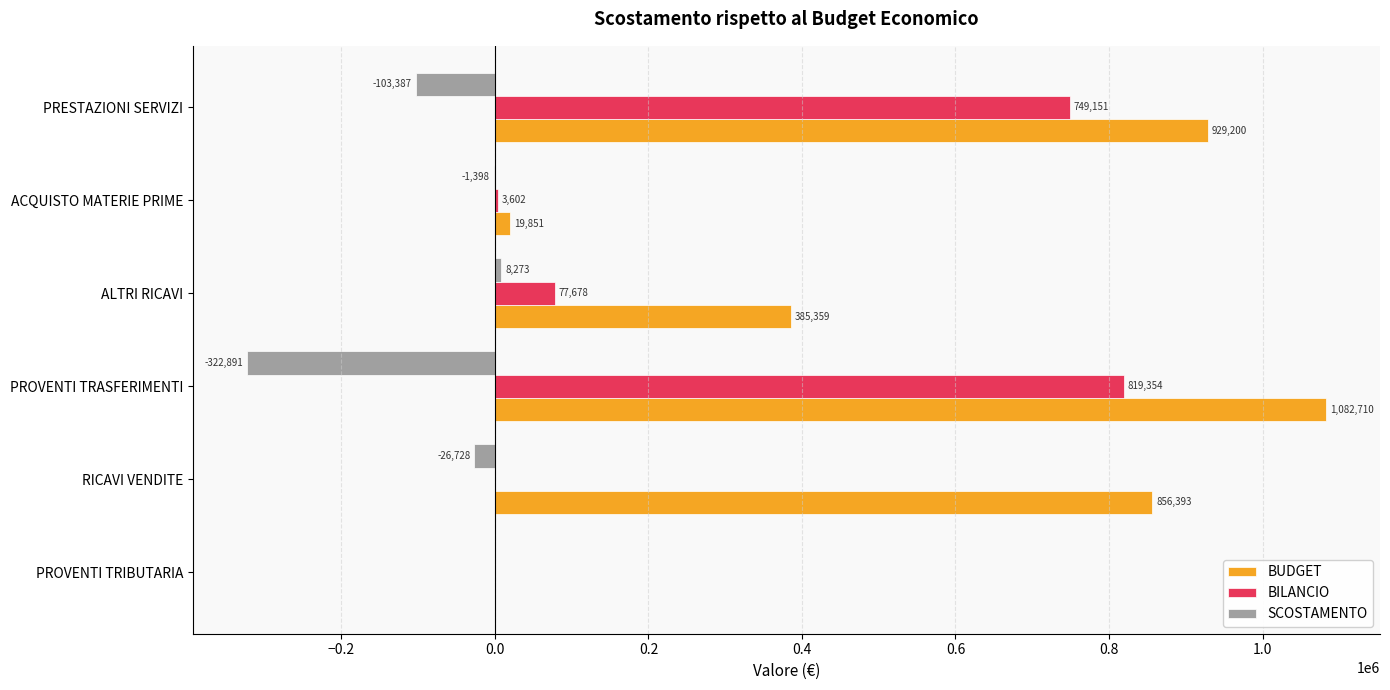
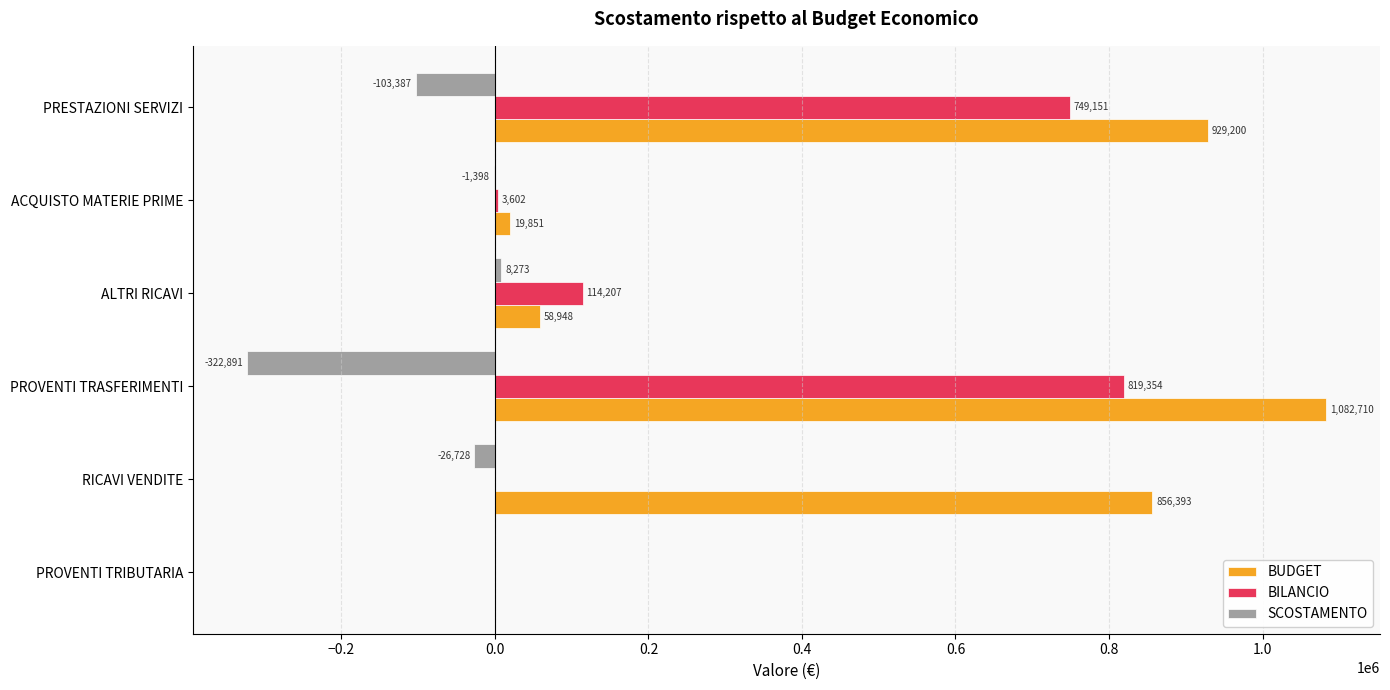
BILANCIO, ALTRI RICAVI: 77,678 -> 114,207
BUDGET, ALTRI RICAVI: 385,359 -> 58,948
